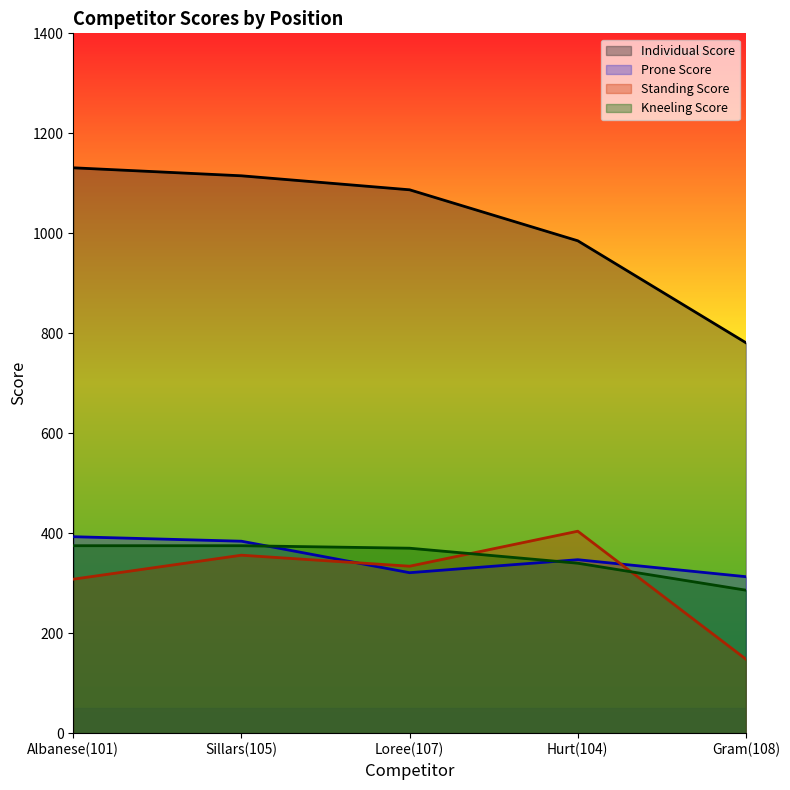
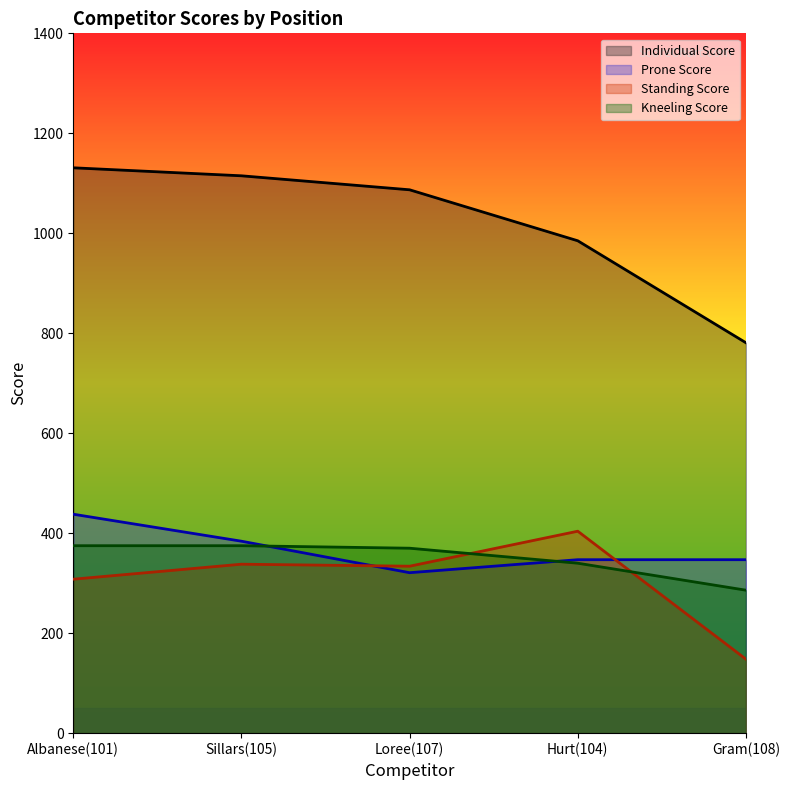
Prone Score, Albanese(101): 390 -> 440
Standing Score, Sillars(105): 360 -> 340
Prone Score, Gram(108): 310 -> 350
